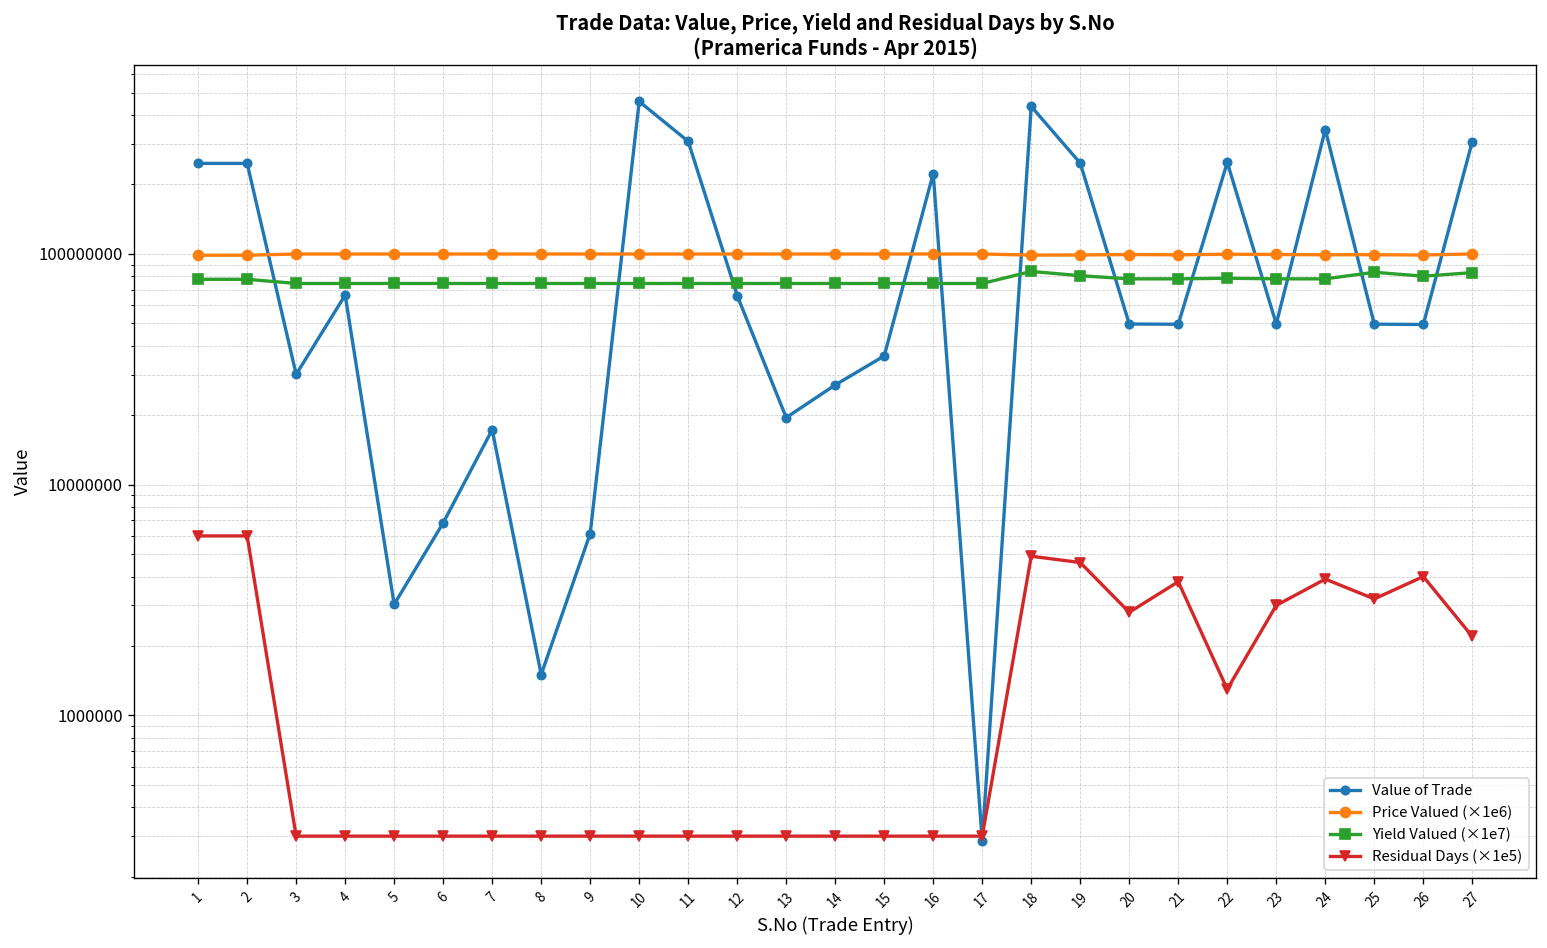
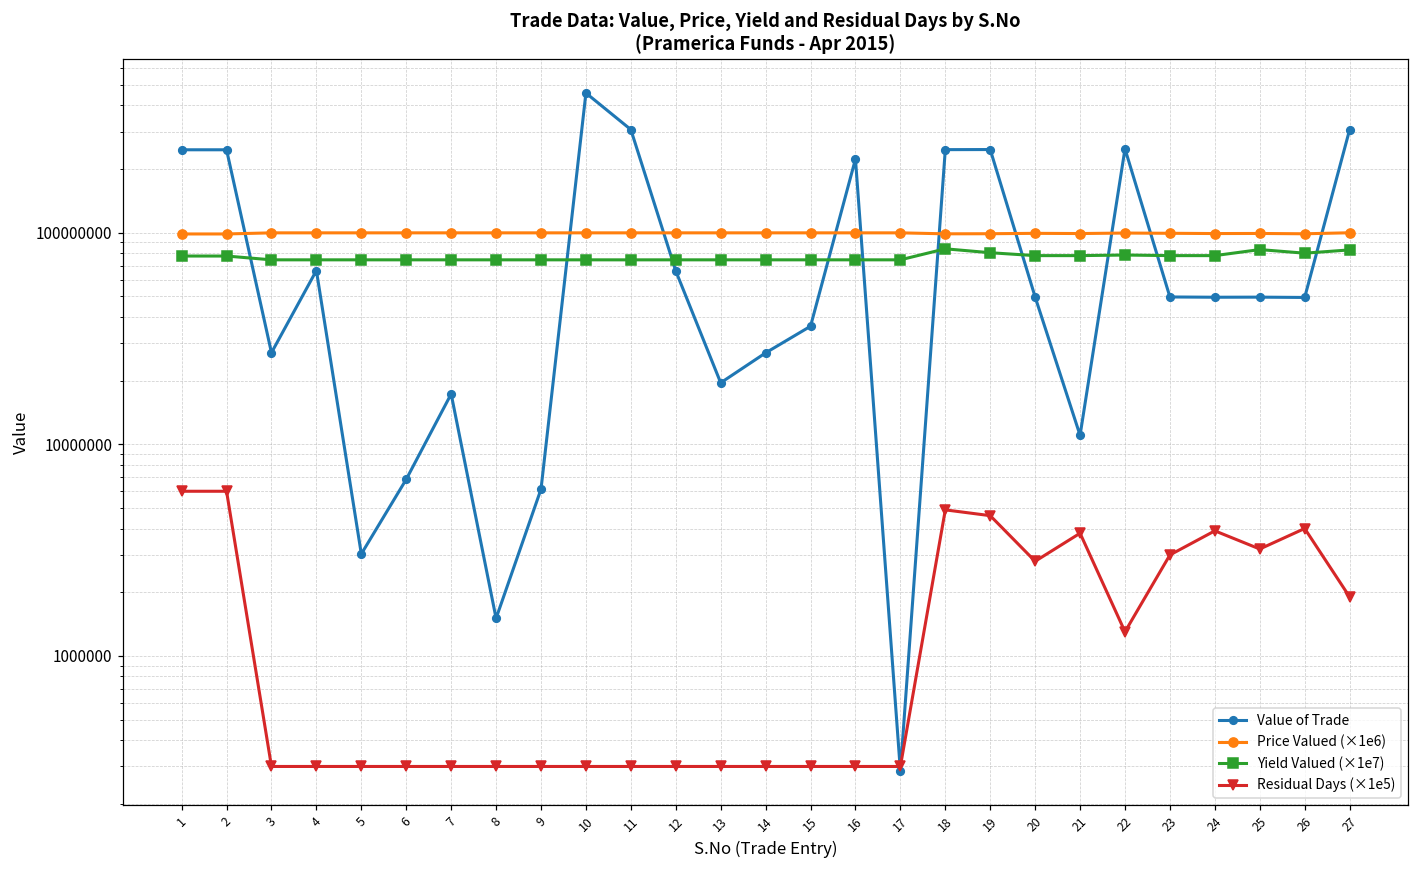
Value of Trade, 3: 30000000 -> 27000000
Value of Trade, 18: 440000000 -> 250000000
Value of Trade, 21: 50000000 -> 11000000
Value of Trade, 24: 350000000 -> 50000000
Residual Days (×1e5), 27: 2200000 -> 1900000
